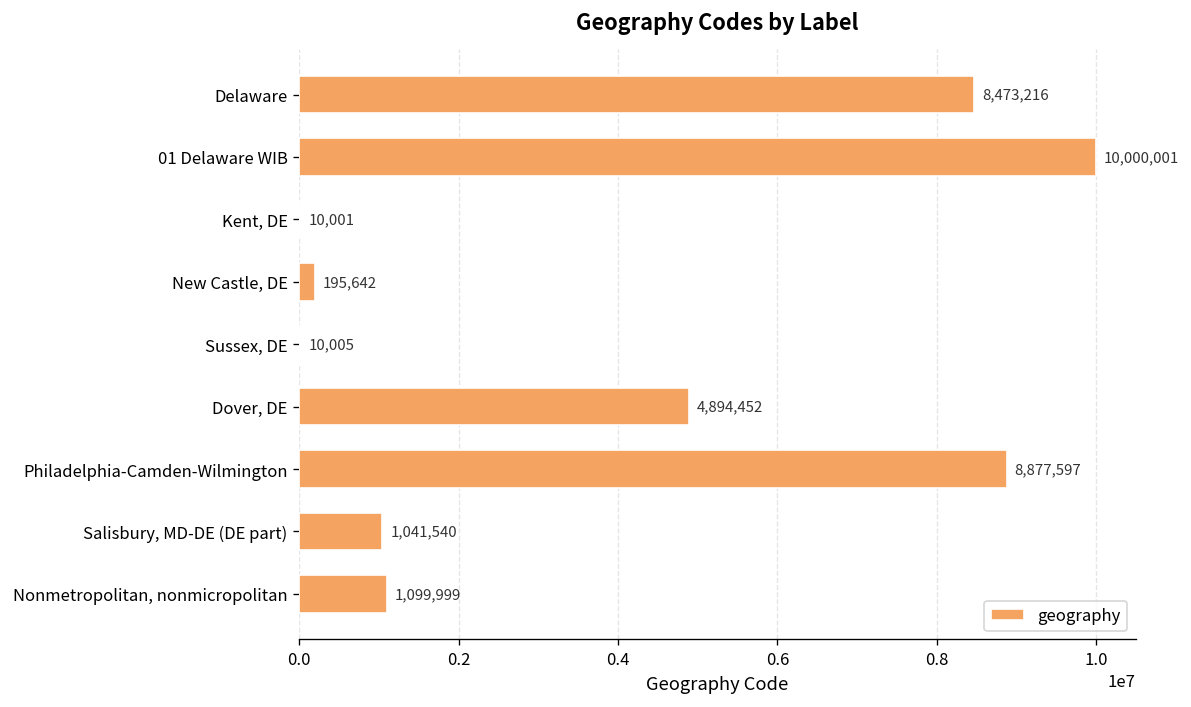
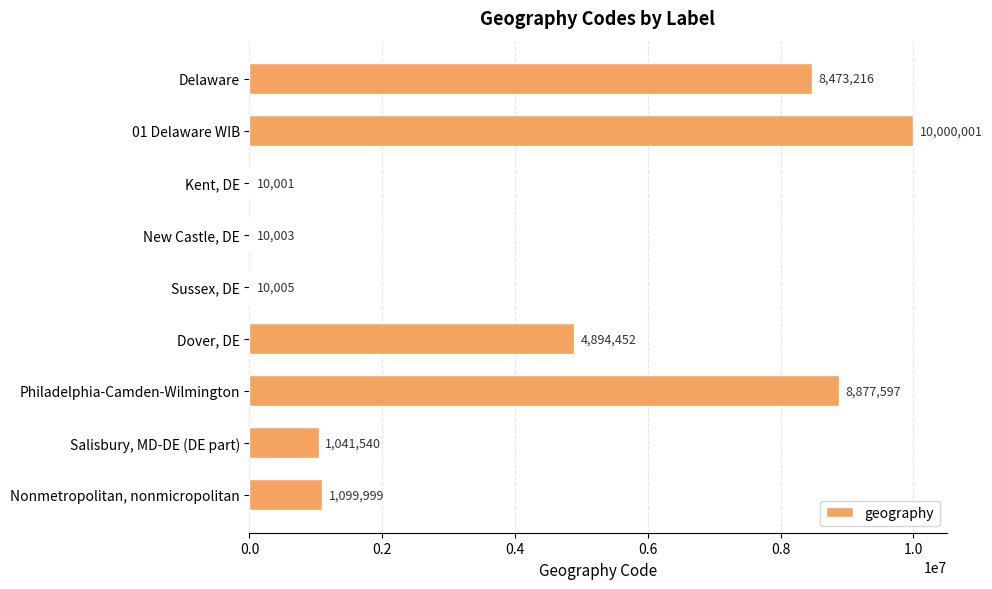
New Castle, DE: 195,642 -> 10,003
